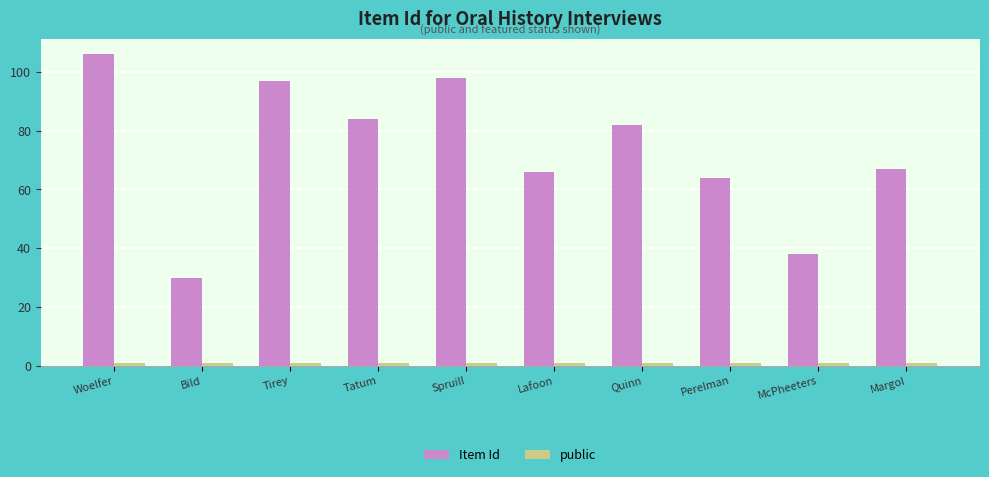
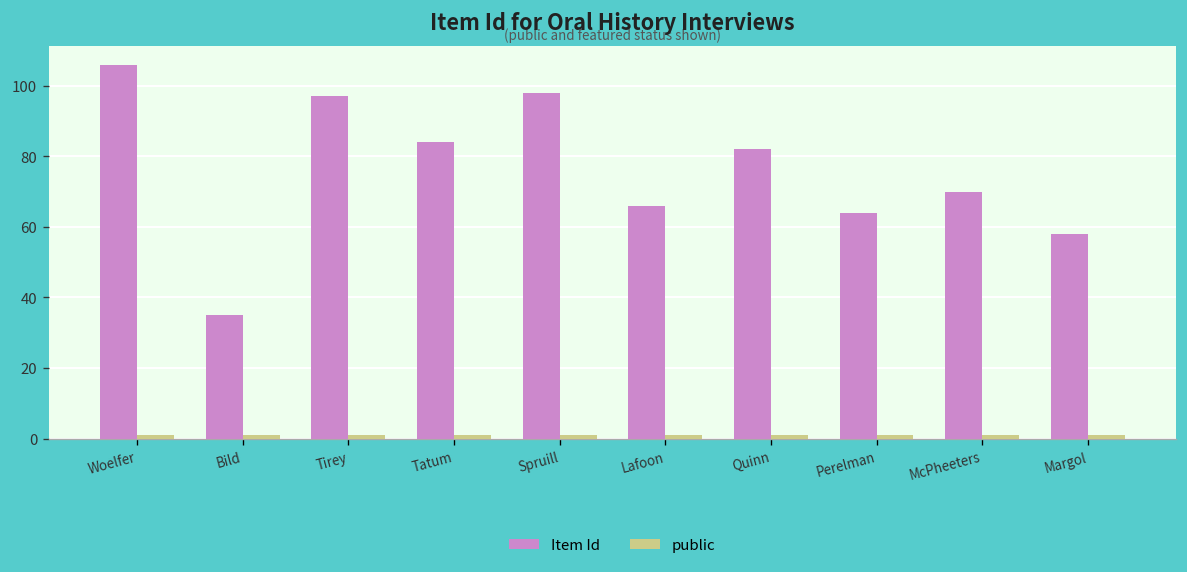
Item Id, Bild: 30 -> 35
Item Id, McPheeters: 38 -> 70
Item Id, Margol: 67 -> 58
